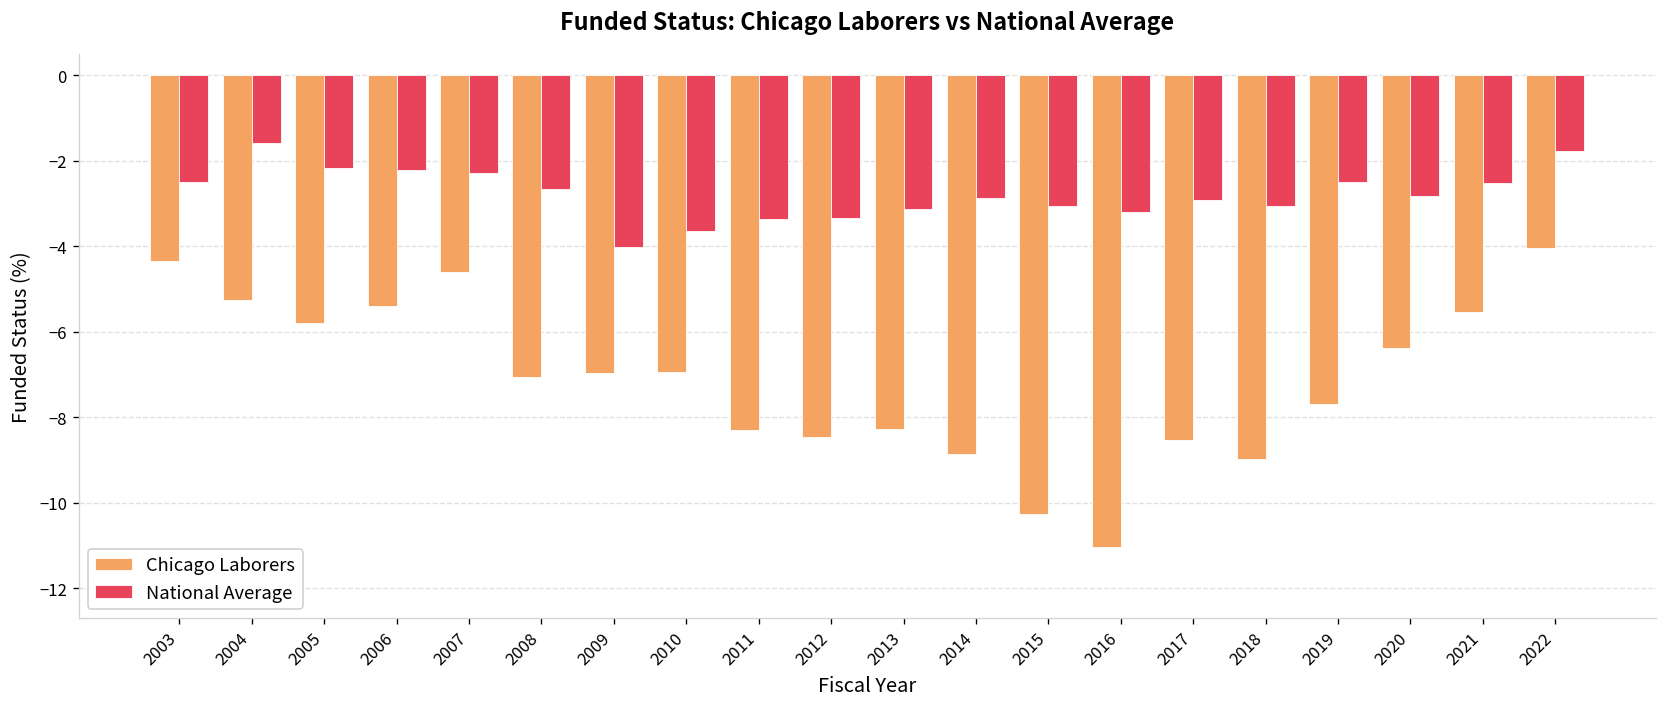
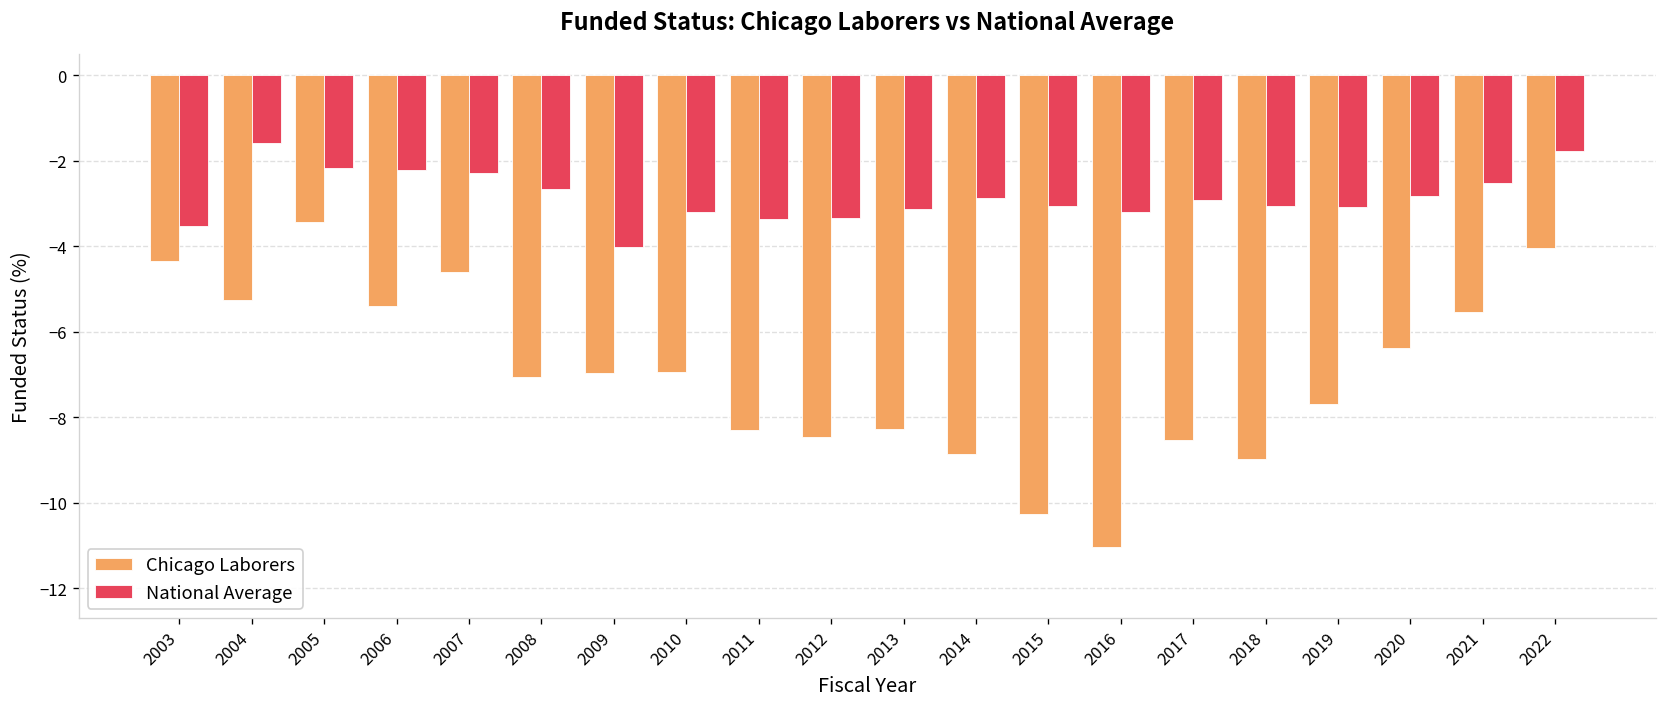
National Average, 2003: -2.5 -> -3.5
Chicago Laborers, 2005: -5.8 -> -3.4
National Average, 2010: -3.6 -> -3.2
National Average, 2019: -2.5 -> -3.1
